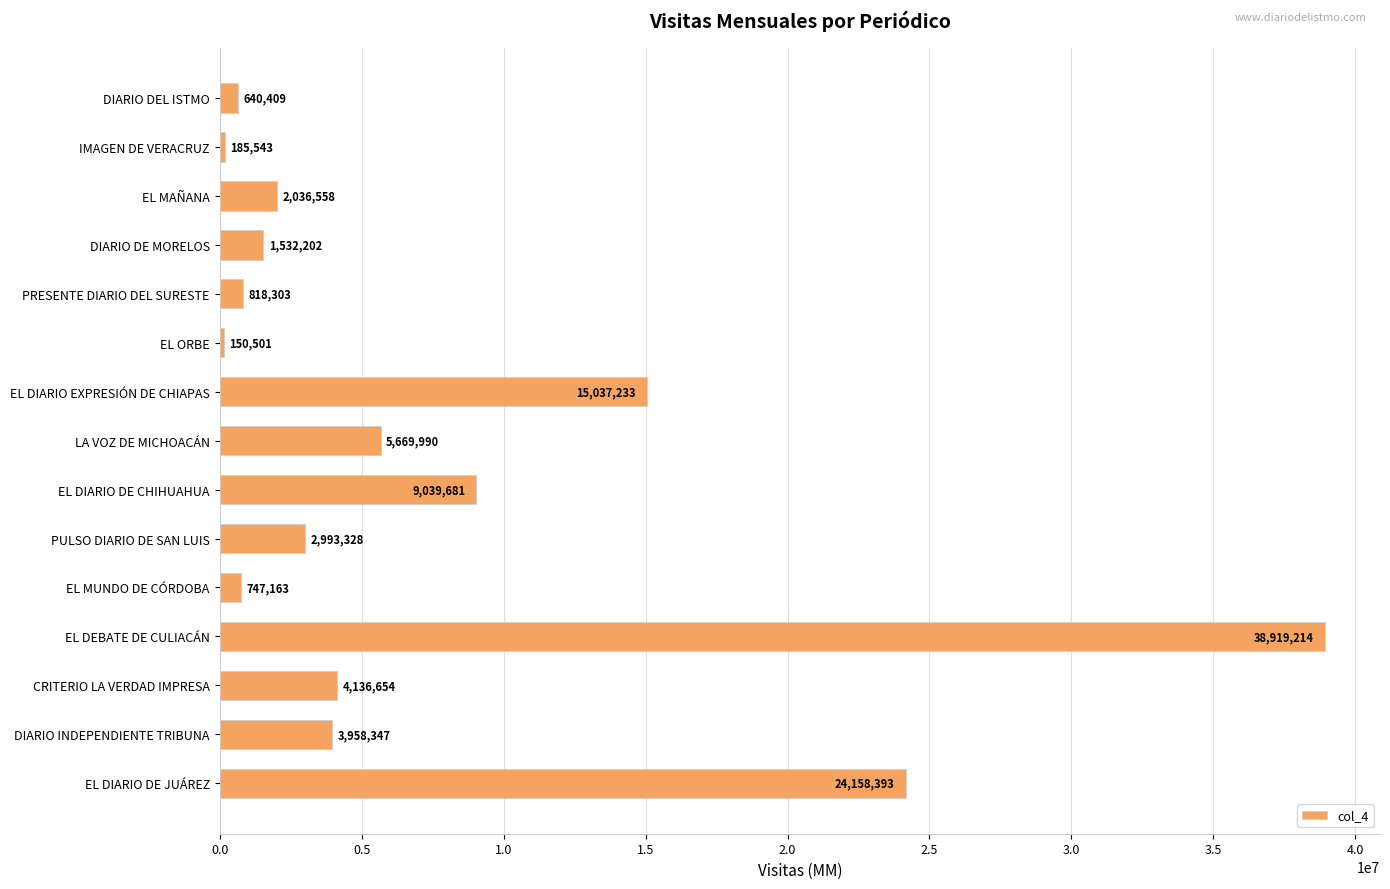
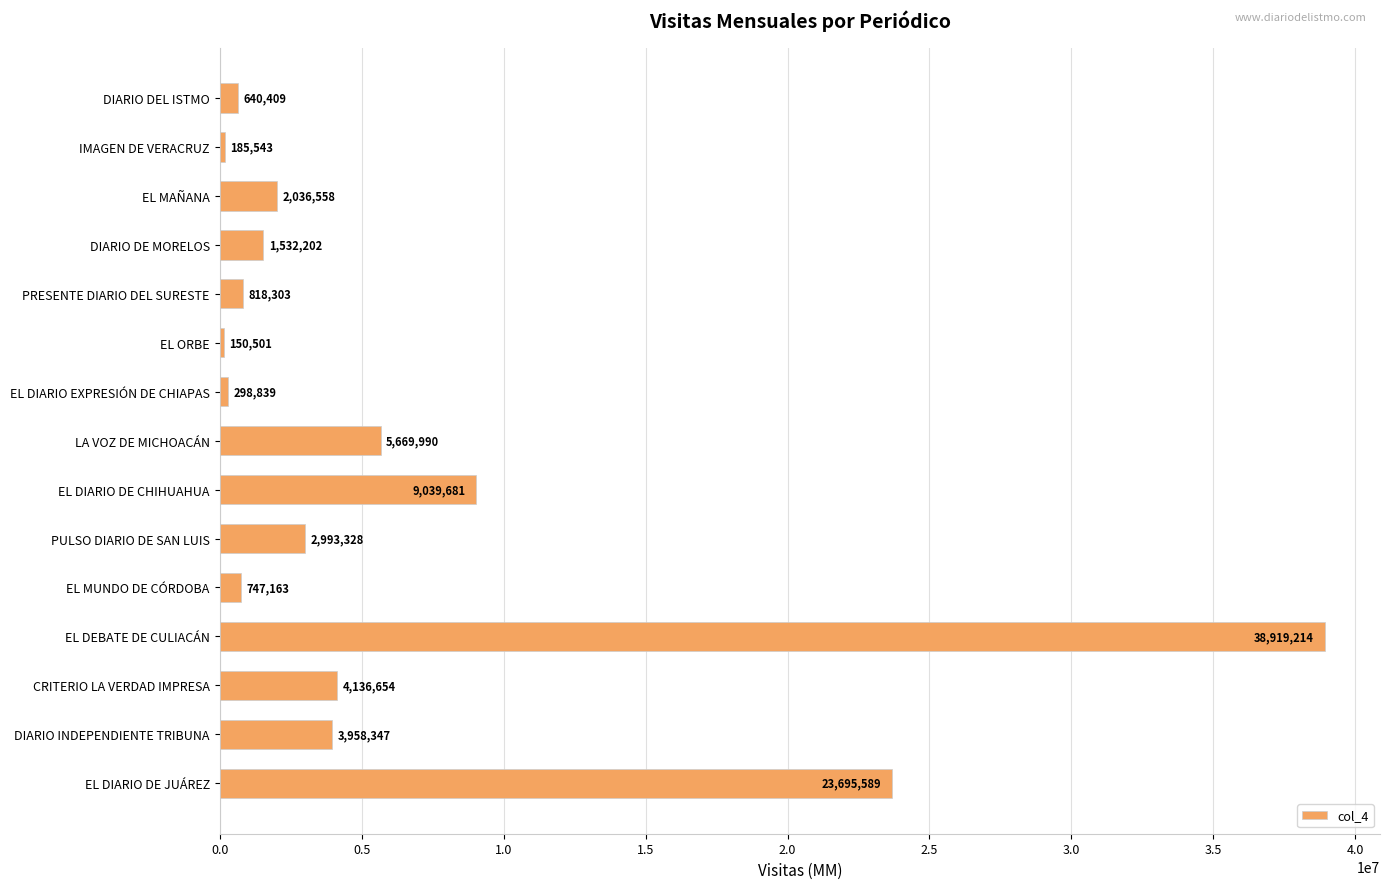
EL DIARIO EXPRESIÓN DE CHIAPAS: 15,037,233 -> 298,839
EL DIARIO DE JUÁREZ: 24,158,393 -> 23,695,589
